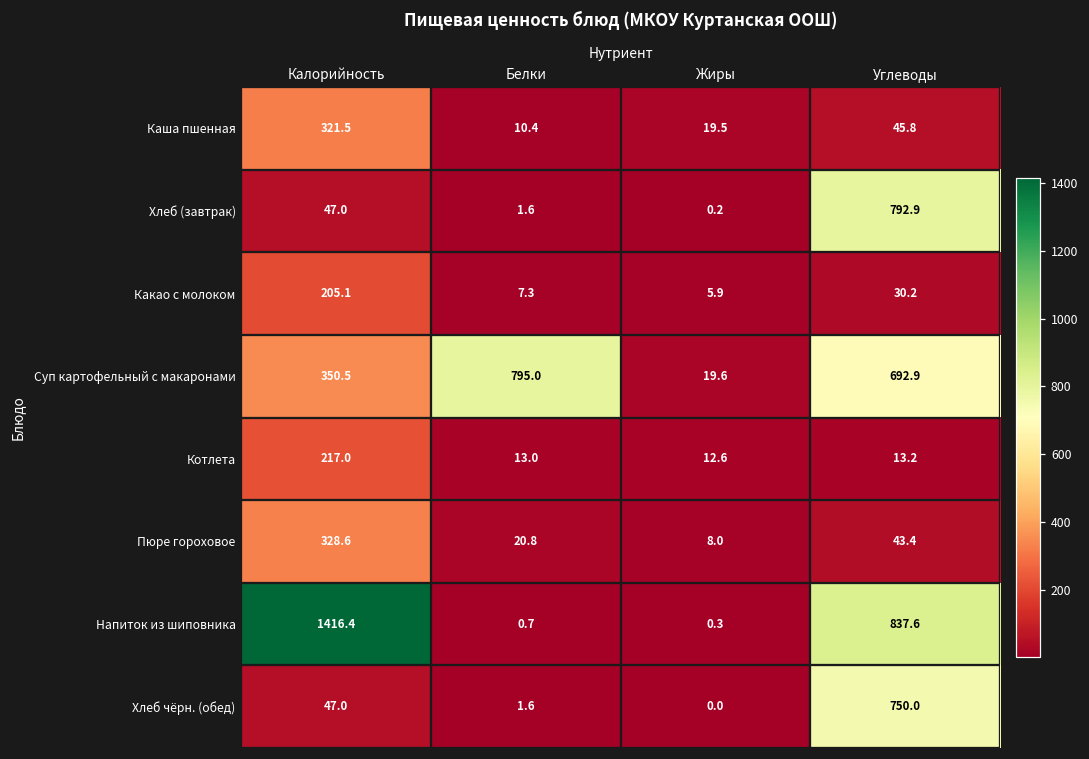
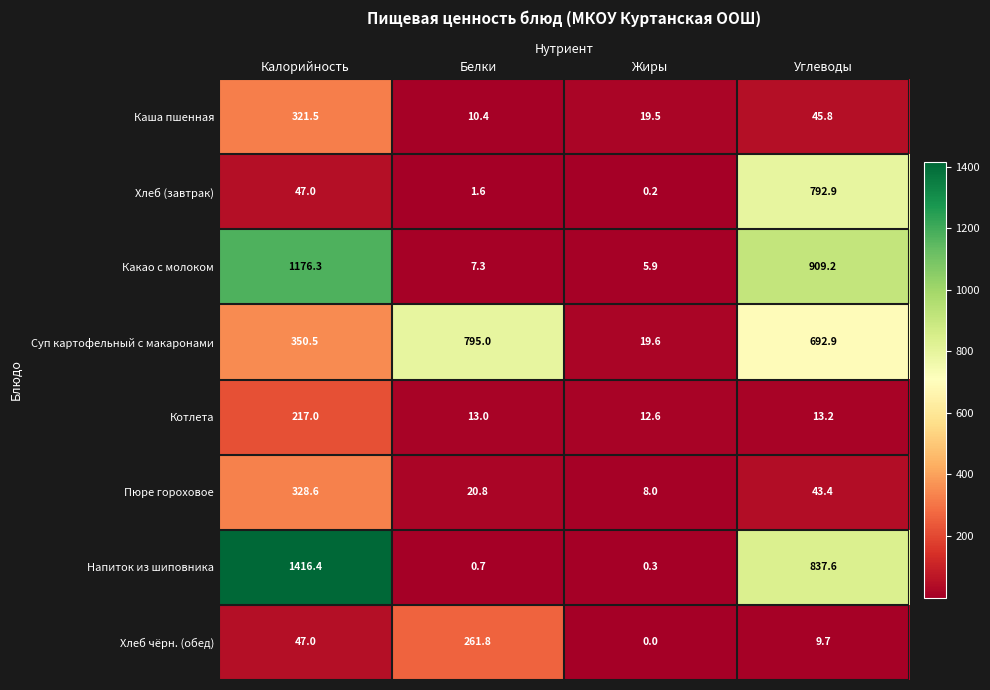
Какао с молоком, Калорийность: 205.1 -> 1176.3
Какао с молоком, Углеводы: 30.2 -> 909.2
Хлеб чёрн. (обед), Белки: 1.6 -> 261.8
Хлеб чёрн. (обед), Углеводы: 750.0 -> 9.7
